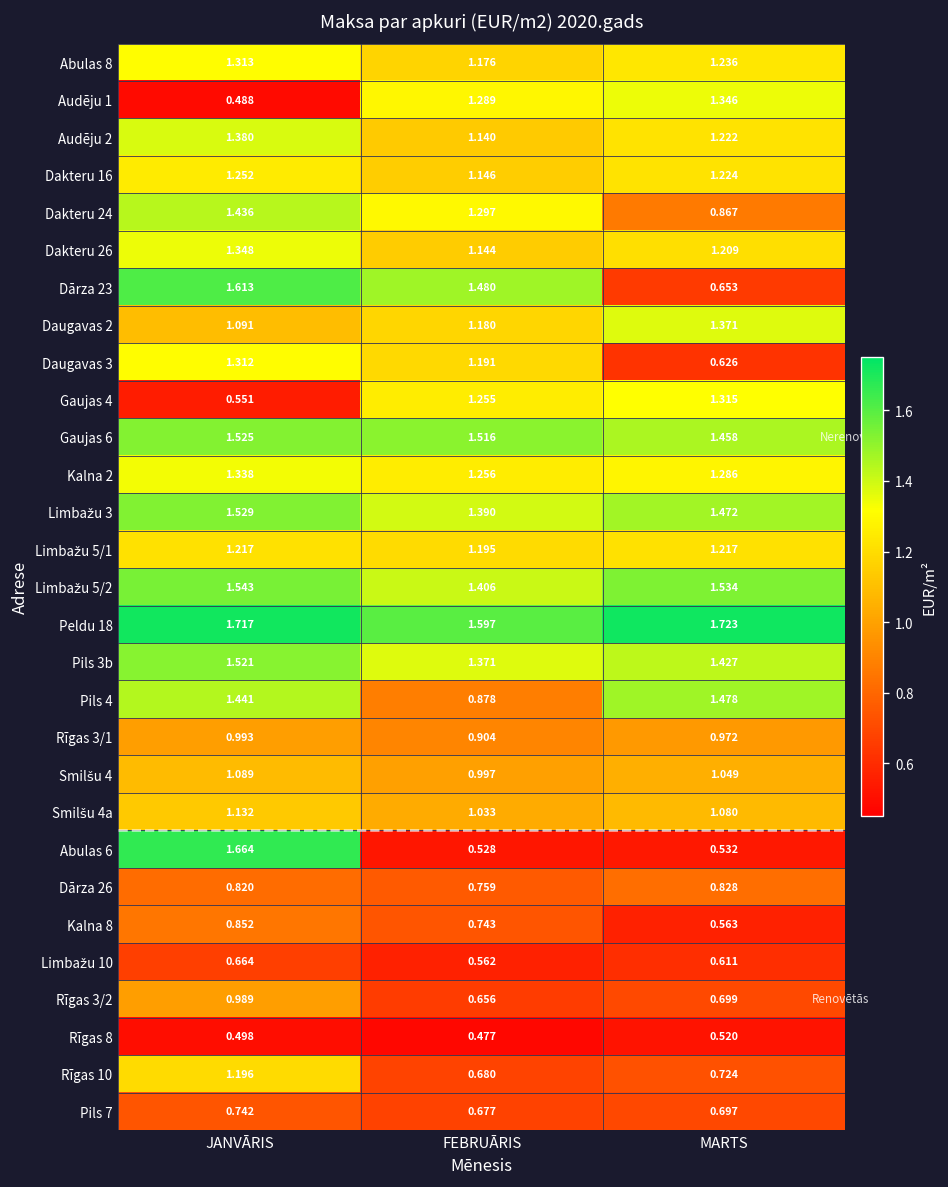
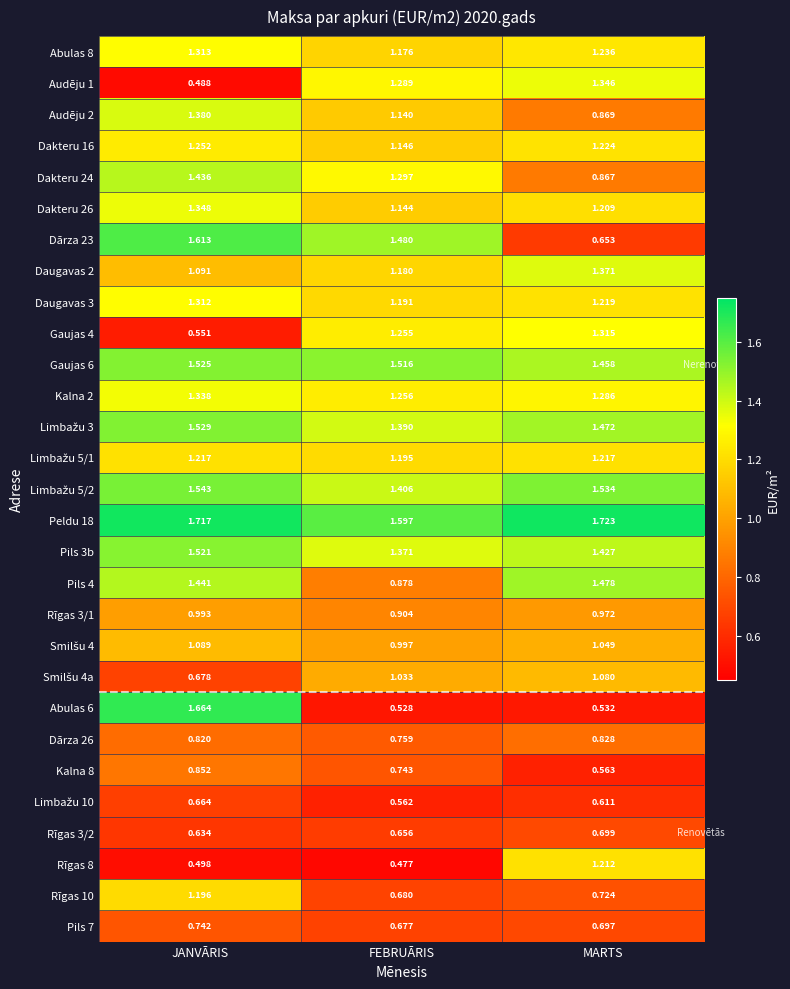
Audēju 2, MARTS: 1.222 -> 0.869
Daugavas 3, MARTS: 0.626 -> 1.219
Smilšu 4a, JANVĀRIS: 1.132 -> 0.678
Rīgas 3/2, JANVĀRIS: 0.989 -> 0.634
Rīgas 8, MARTS: 0.520 -> 1.212
